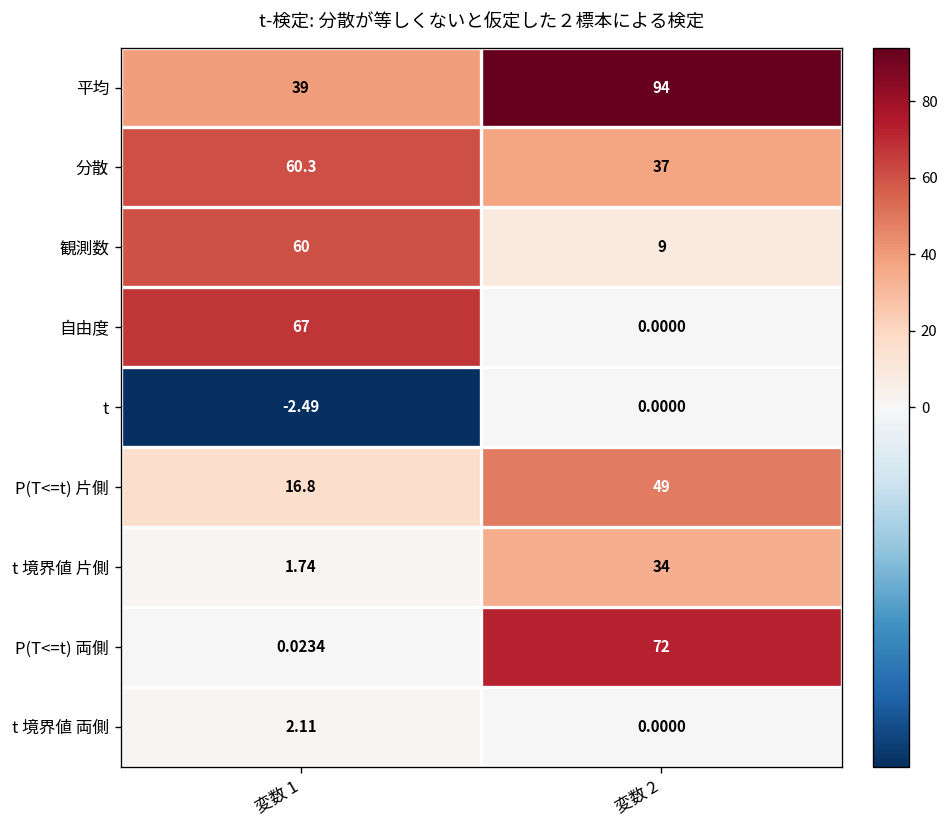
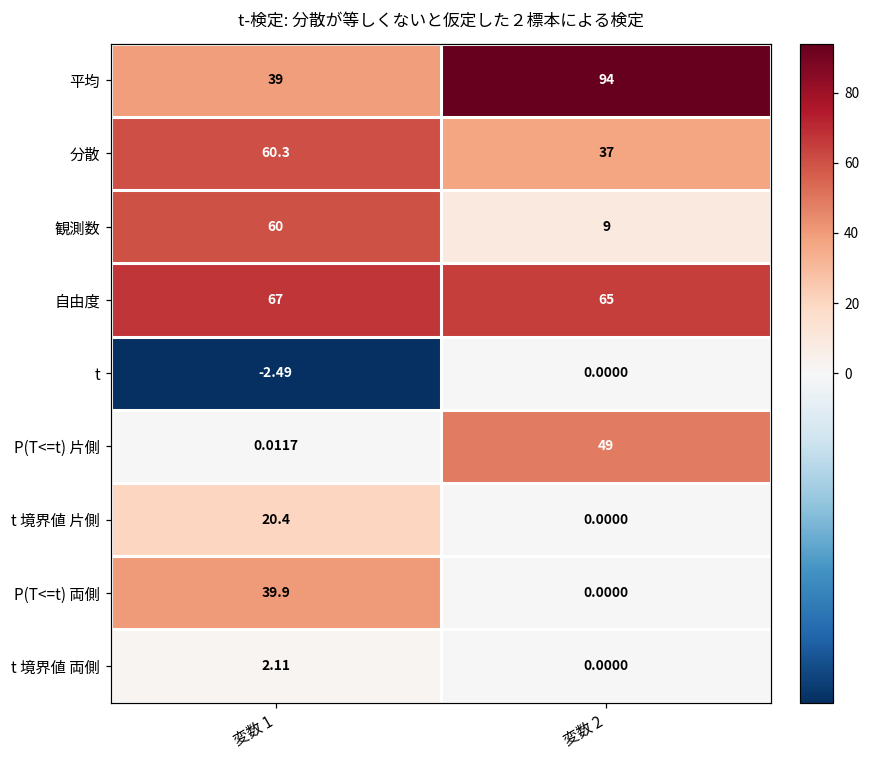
自由度, 変数 2: 0.0000 -> 65
P(T<=t) 片側, 変数 1: 16.8 -> 0.0117
t 境界値 片側, 変数 1: 1.74 -> 20.4
t 境界値 片側, 変数 2: 34 -> 0.0000
P(T<=t) 両側, 変数 1: 0.0234 -> 39.9
P(T<=t) 両側, 変数 2: 72 -> 0.0000
